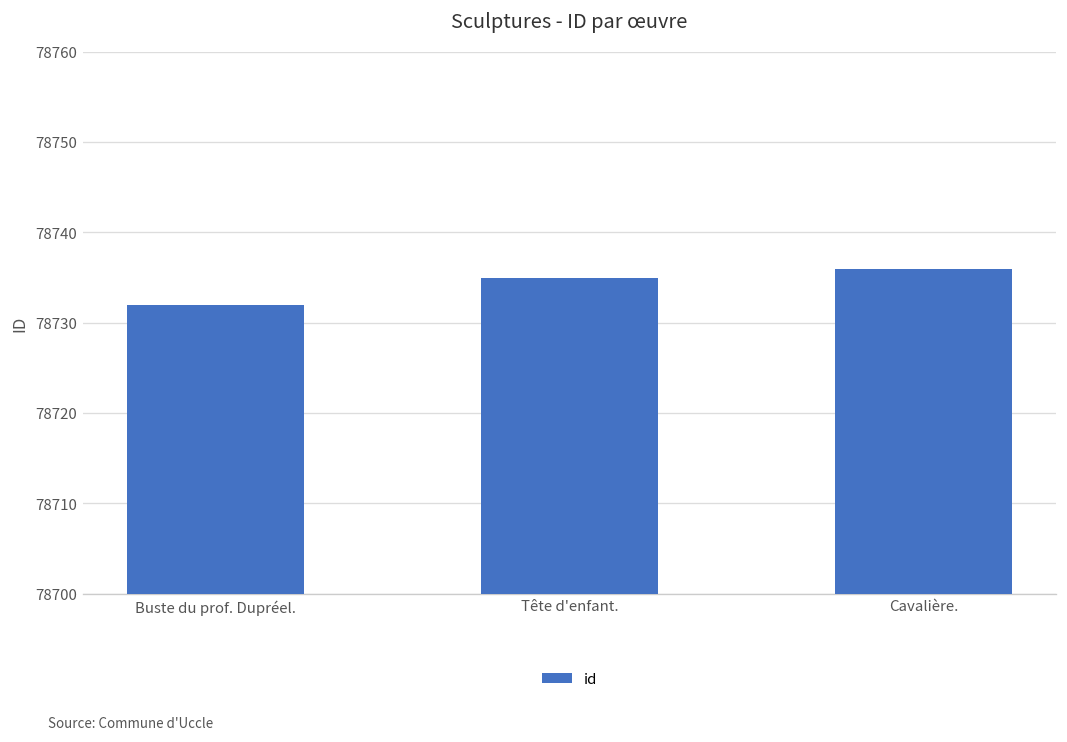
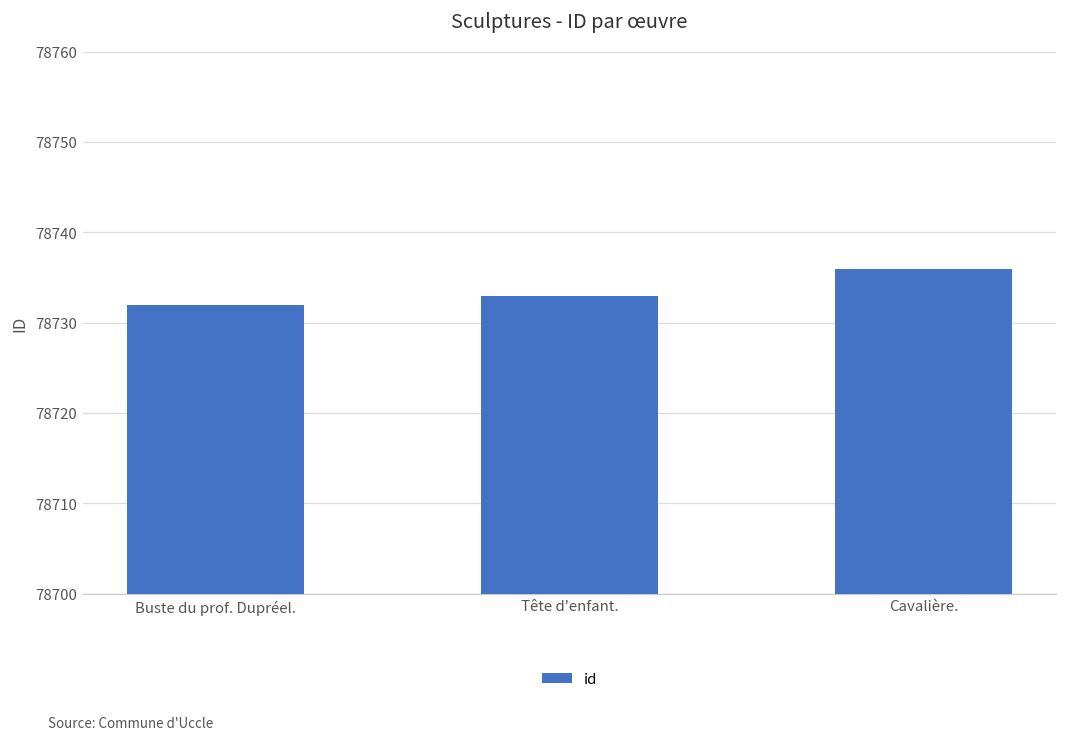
Tête d'enfant.: 78735 -> 78733
